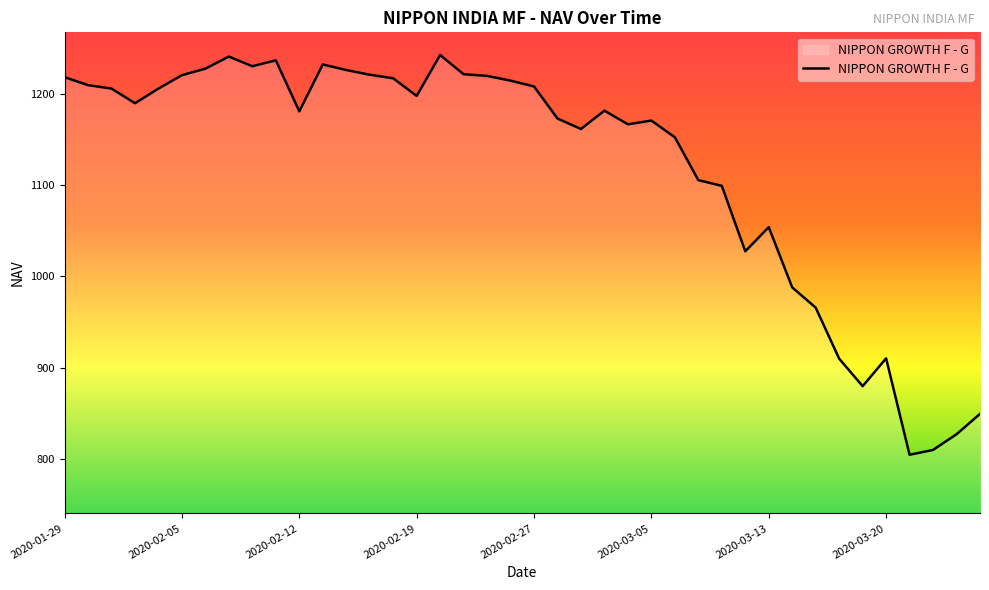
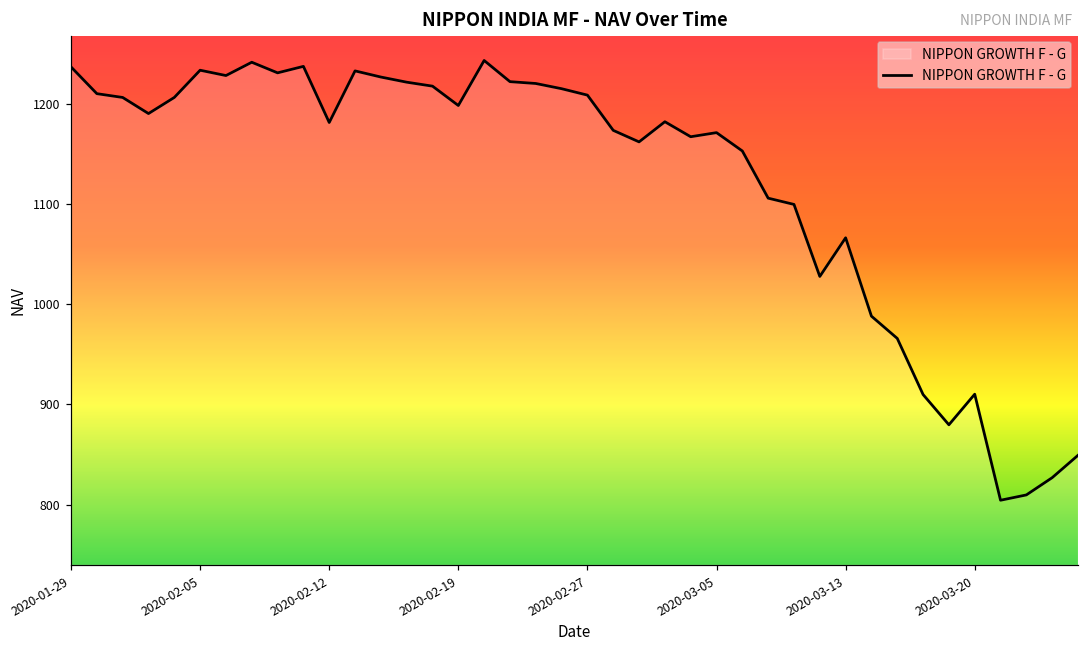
2020-01-29: 1220 -> 1240
2020-02-05: 1220 -> 1230
2020-03-13: 1050 -> 1070
